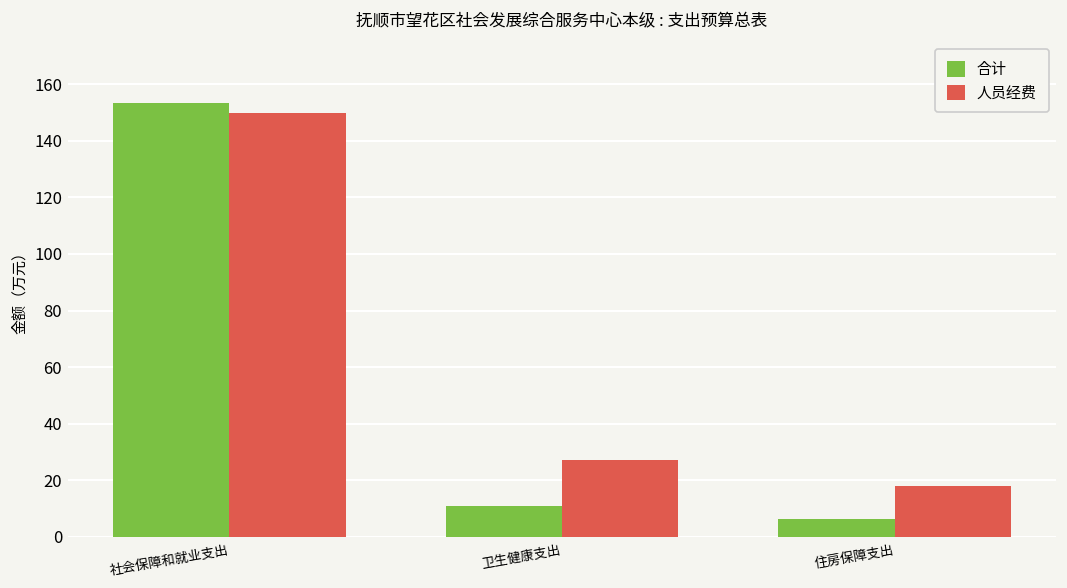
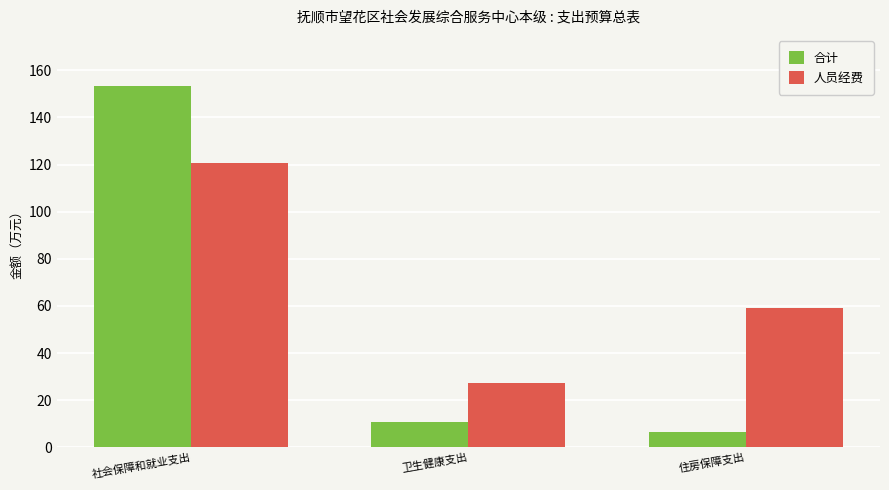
人员经费, 社会保障和就业支出: 150 -> 121
人员经费, 住房保障支出: 18 -> 59
